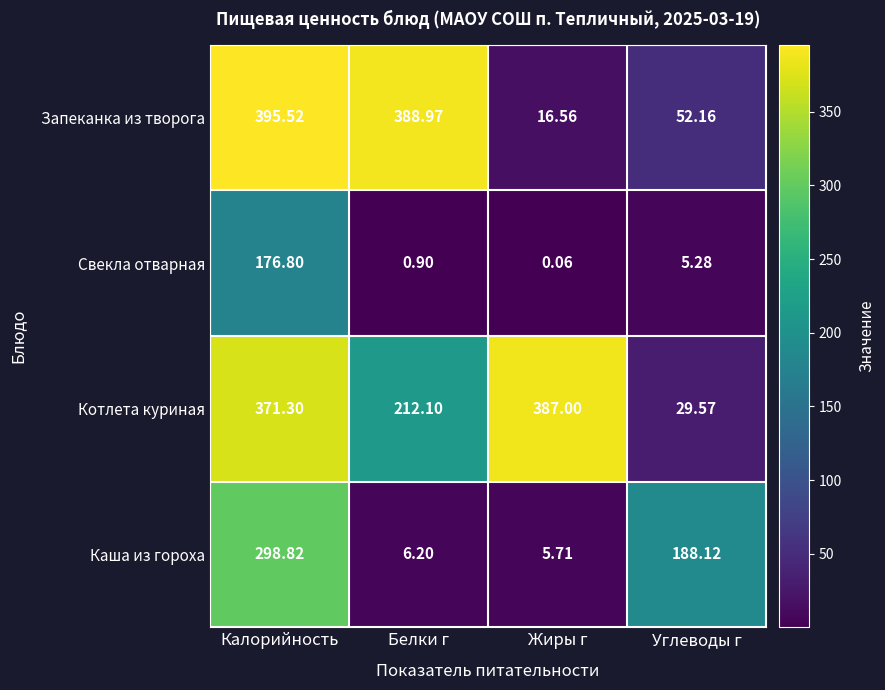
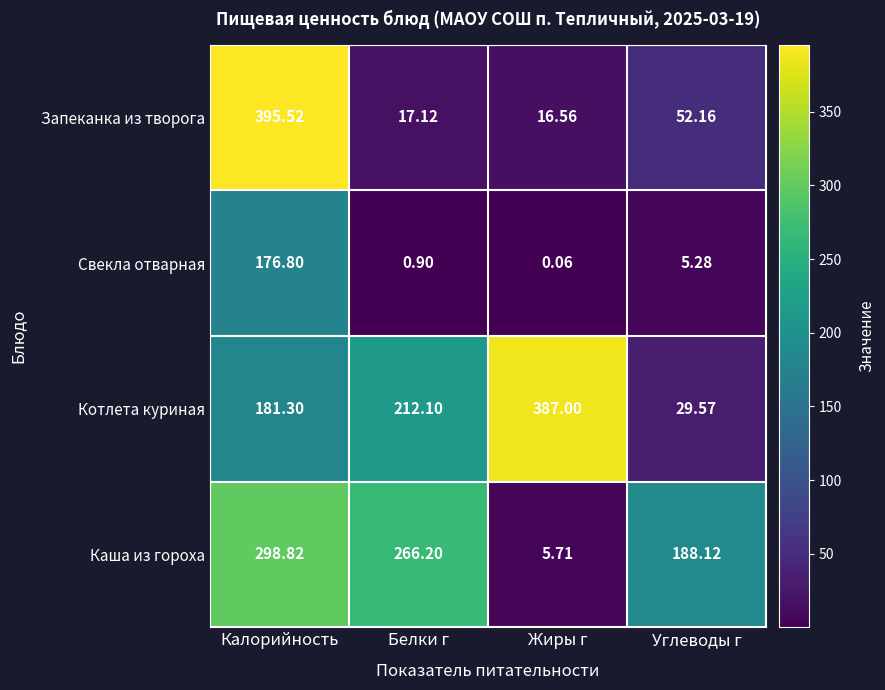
Запеканка из творога, Белки г: 388.97 -> 17.12
Котлета куриная, Калорийность: 371.30 -> 181.30
Каша из гороха, Белки г: 6.20 -> 266.20
